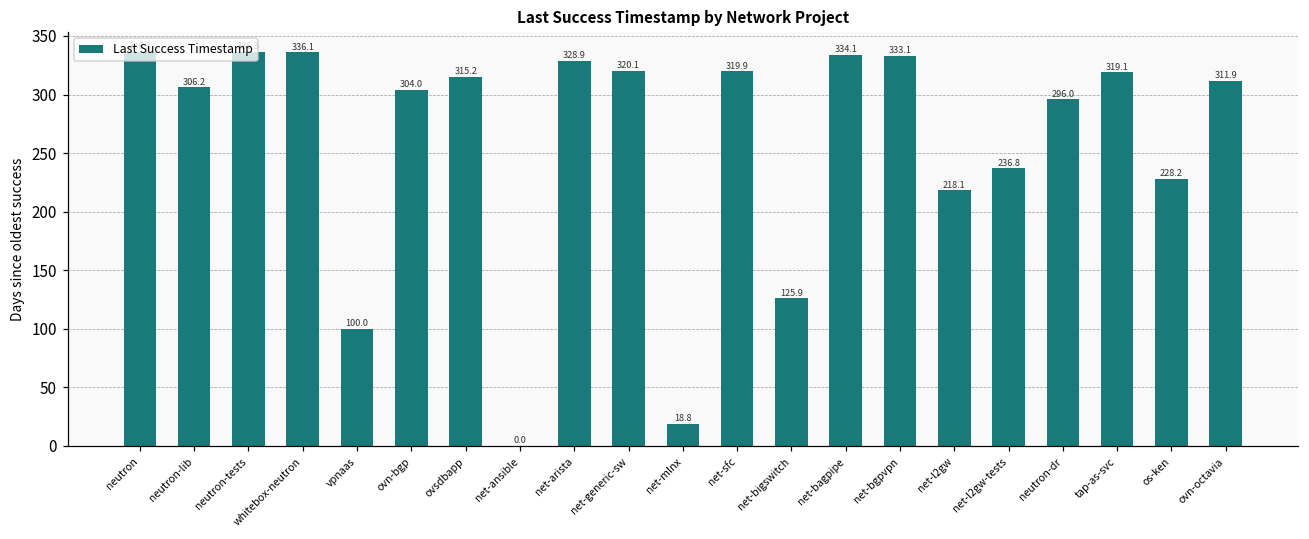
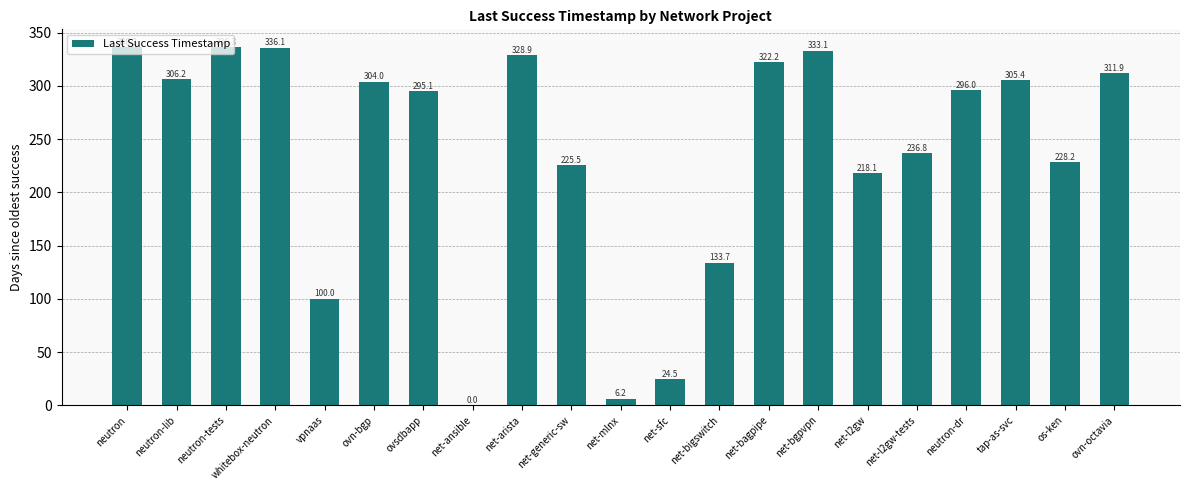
ovsdbapp: 315.2 -> 295.1
net-generic-sw: 320.1 -> 225.5
net-mlnx: 18.8 -> 6.2
net-sfc: 319.9 -> 24.5
net-bigswitch: 125.9 -> 133.7
net-bagpipe: 334.1 -> 322.2
tap-as-svc: 319.1 -> 305.4
